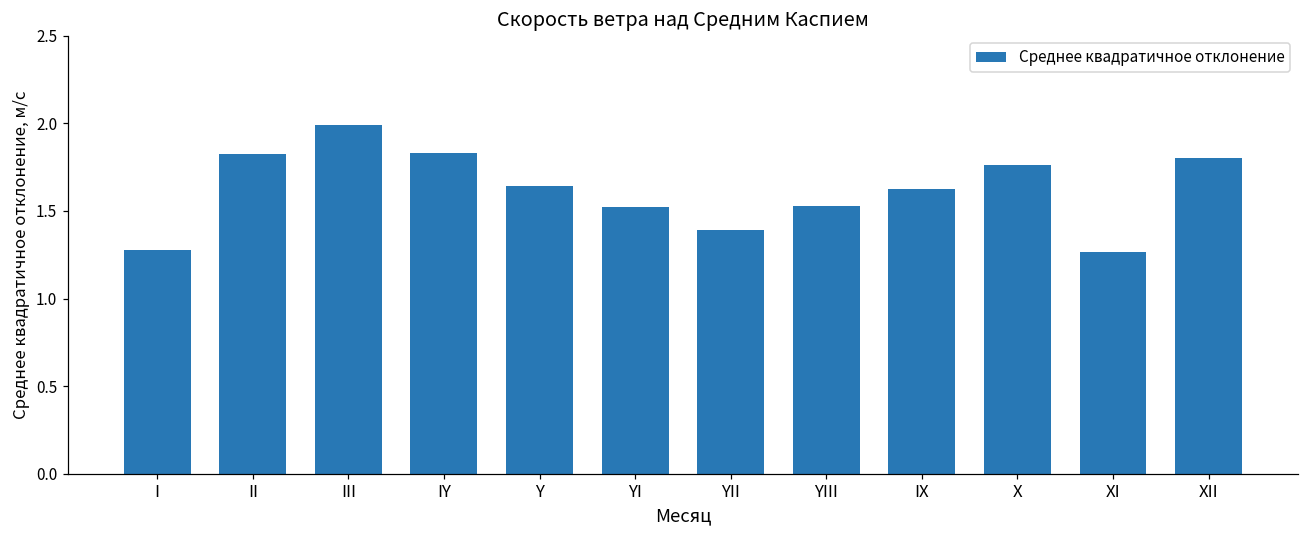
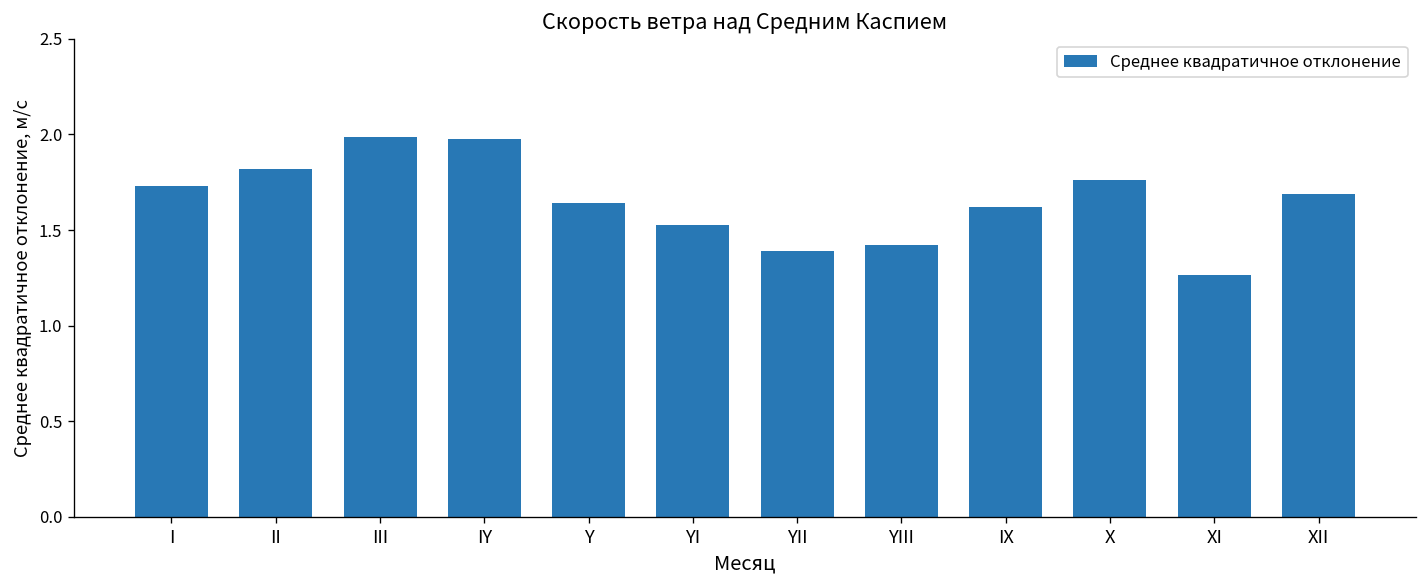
I: 1.28 -> 1.73
IY: 1.83 -> 1.97
YIII: 1.53 -> 1.42
XII: 1.80 -> 1.69
